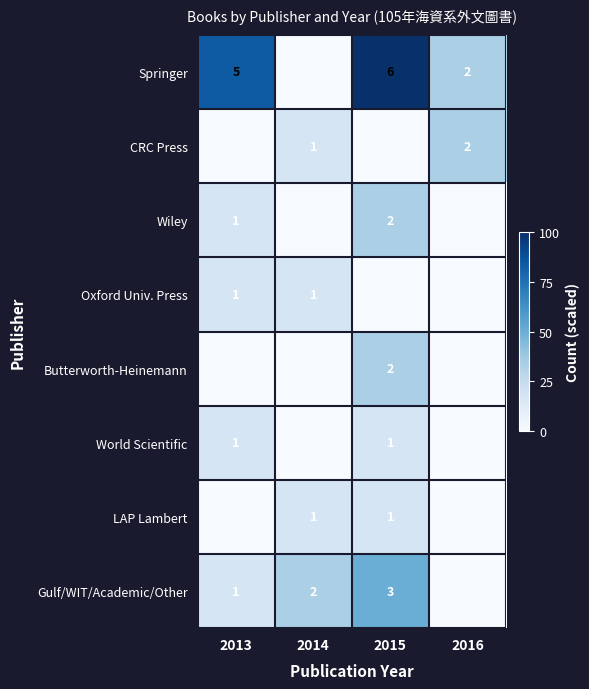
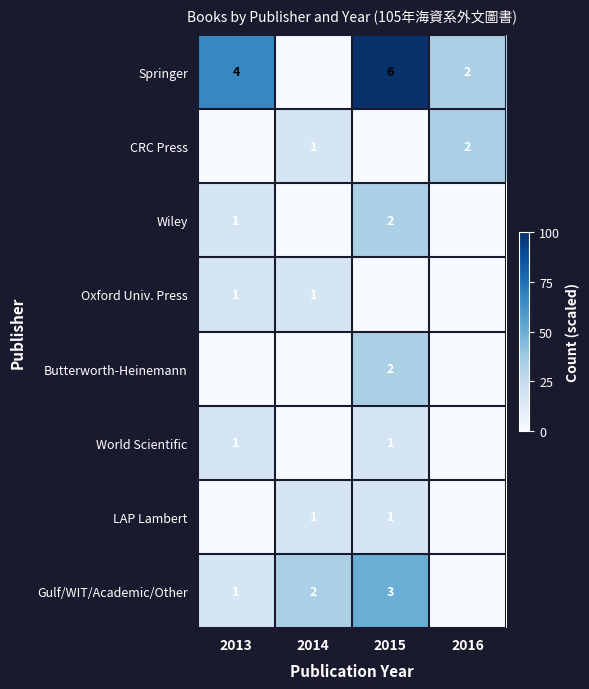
Springer, 2013: 5 -> 4
